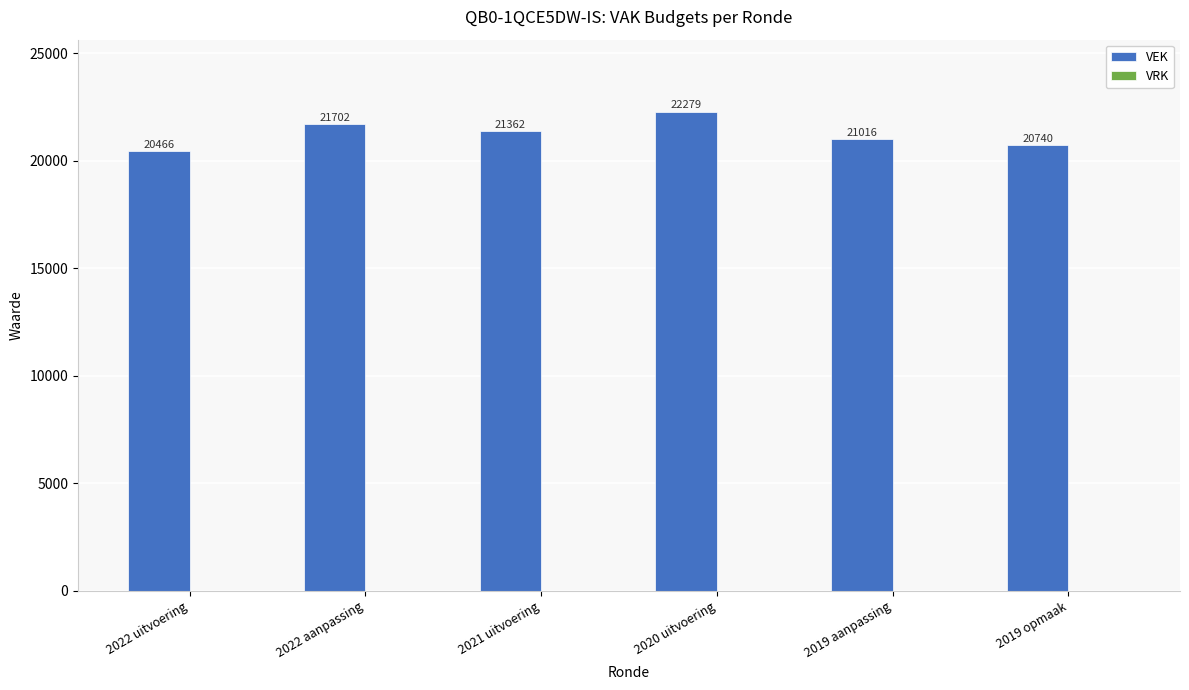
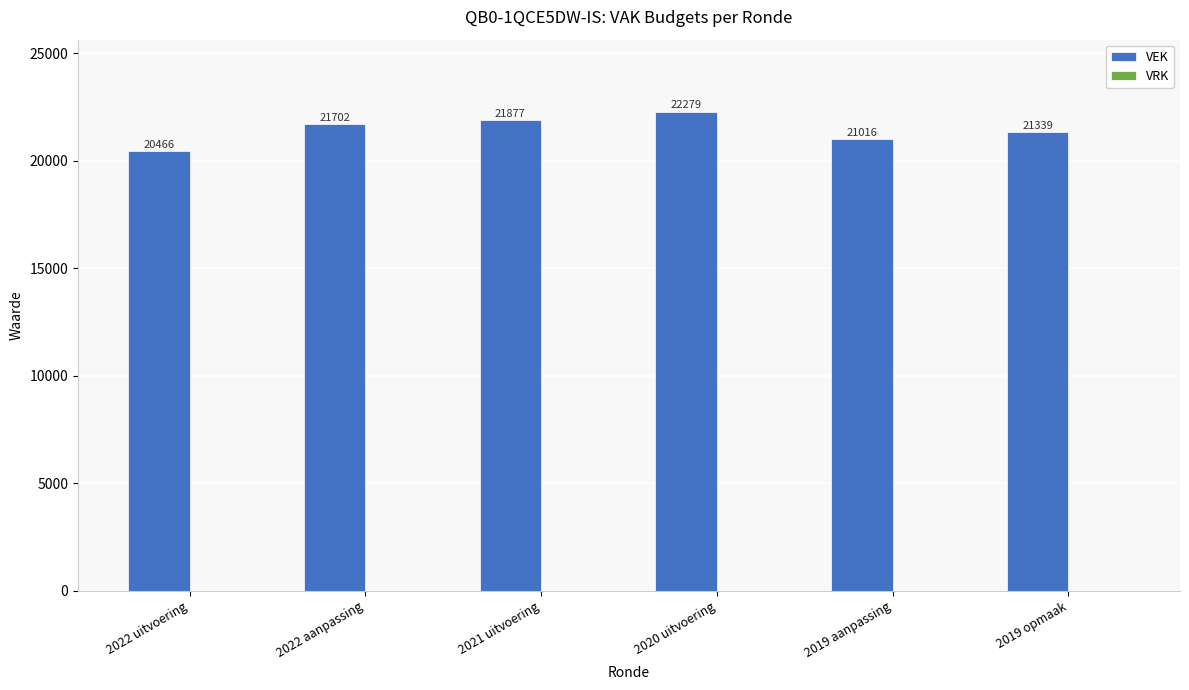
VEK, 2021 uitvoering: 21362 -> 21877
VEK, 2019 opmaak: 20740 -> 21339
